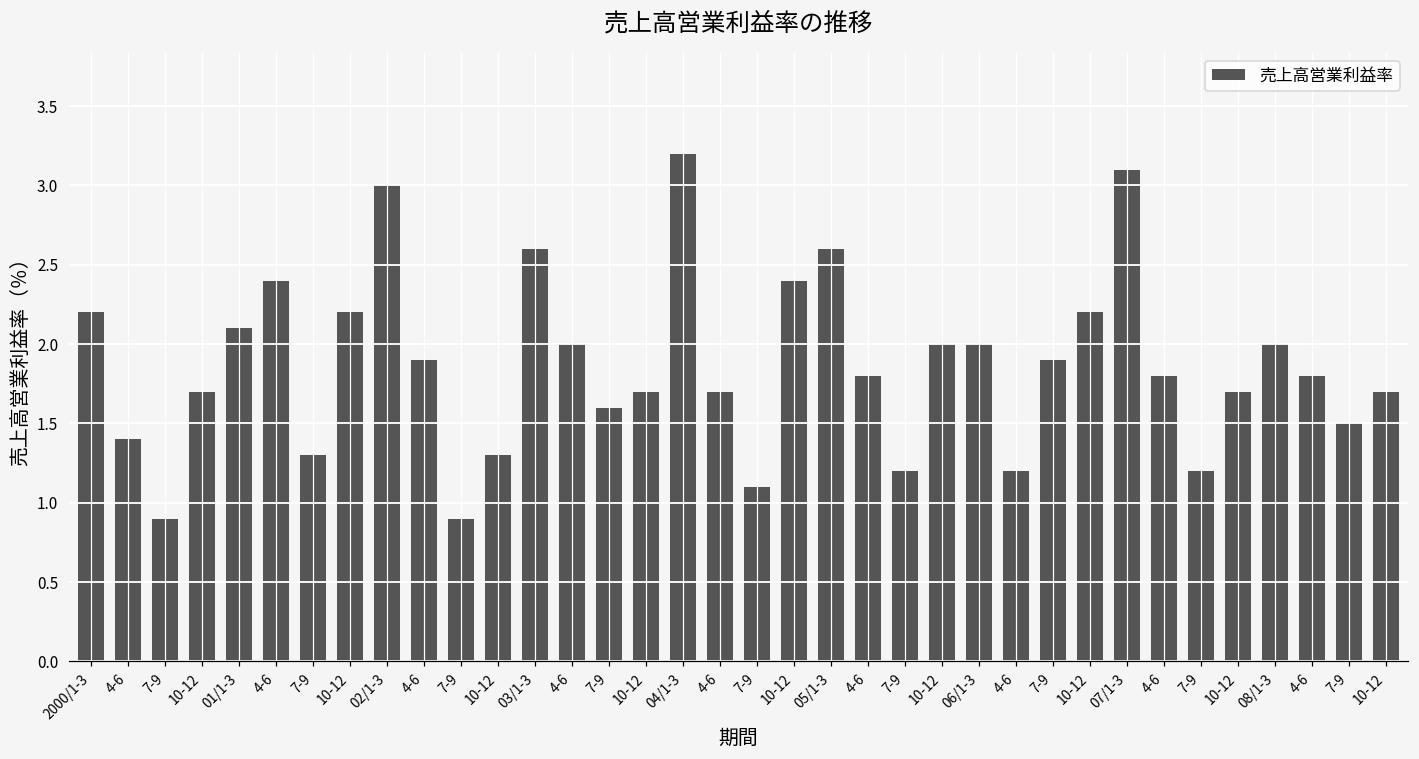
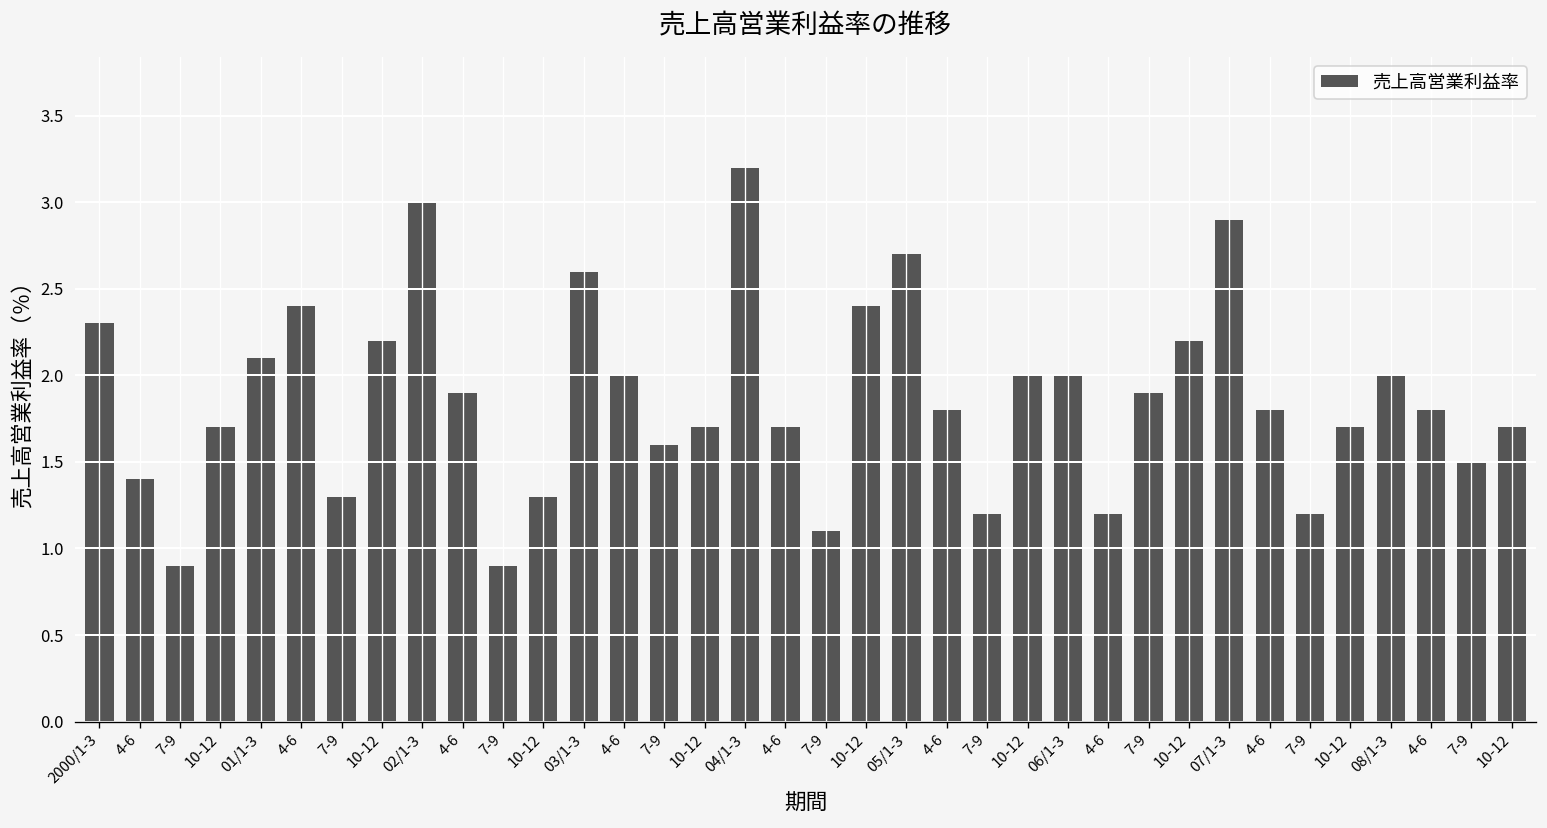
2000/1-3: 2.2 -> 2.3
05/1-3: 2.6 -> 2.7
07/1-3: 3.1 -> 2.9
